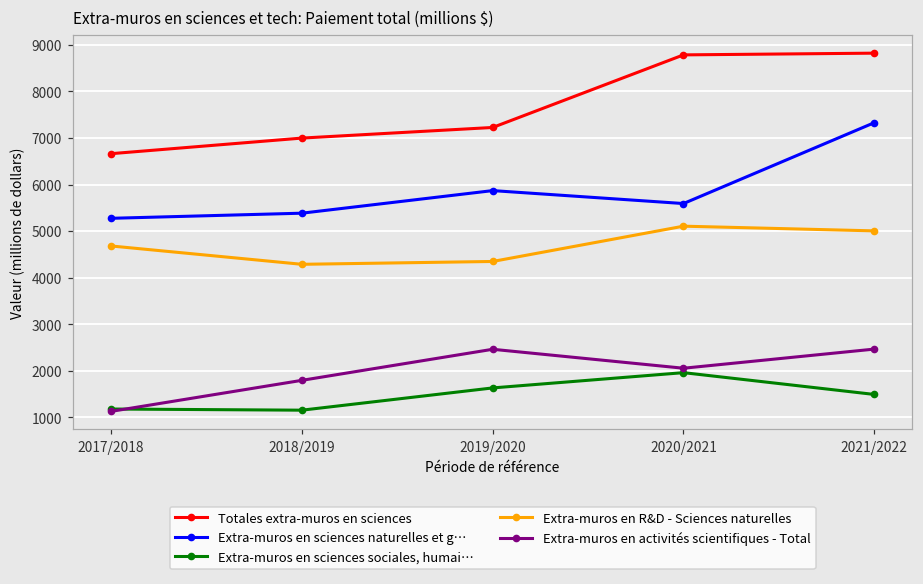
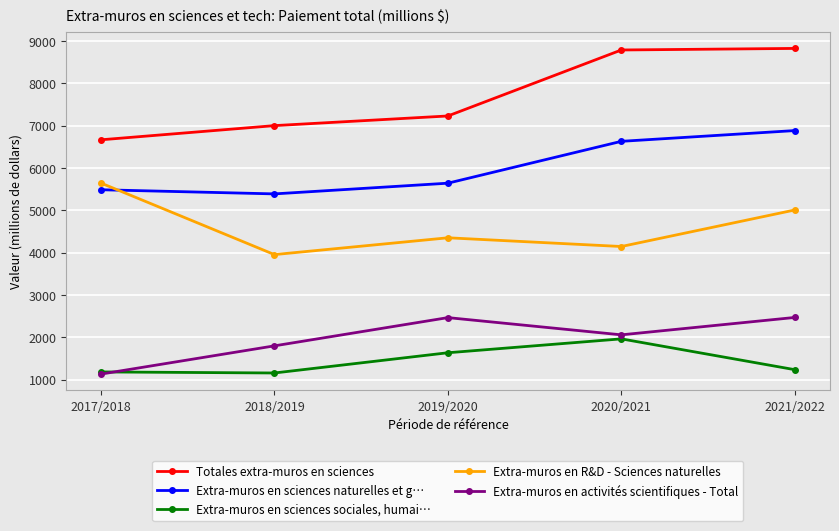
Extra-muros en sciences naturelles et g…, 2017/2018: 5300 -> 5500
Extra-muros en R&D - Sciences naturelles, 2017/2018: 4700 -> 5600
Extra-muros en R&D - Sciences naturelles, 2018/2019: 4300 -> 4000
Extra-muros en sciences naturelles et g…, 2019/2020: 5900 -> 5600
Extra-muros en sciences naturelles et g…, 2020/2021: 5600 -> 6600
Extra-muros en R&D - Sciences naturelles, 2020/2021: 5100 -> 4100
Extra-muros en sciences naturelles et g…, 2021/2022: 7300 -> 6900
Extra-muros en sciences sociales, humai…, 2021/2022: 1500 -> 1200
